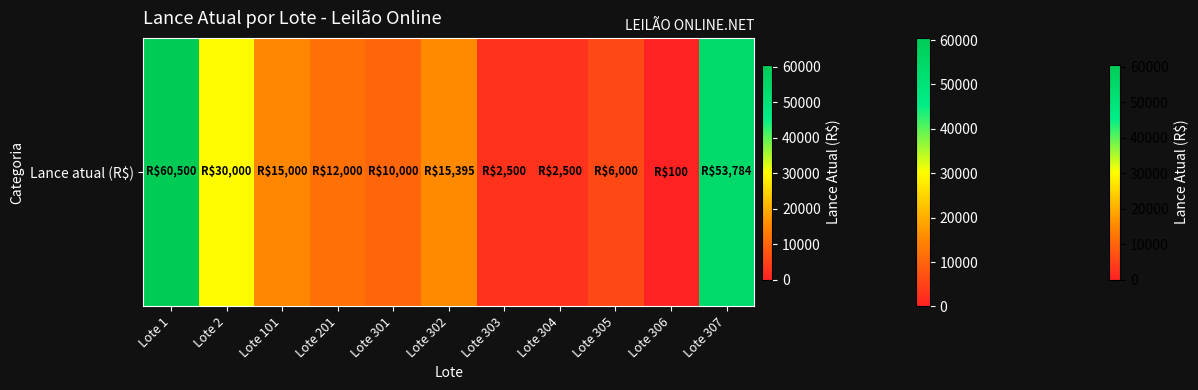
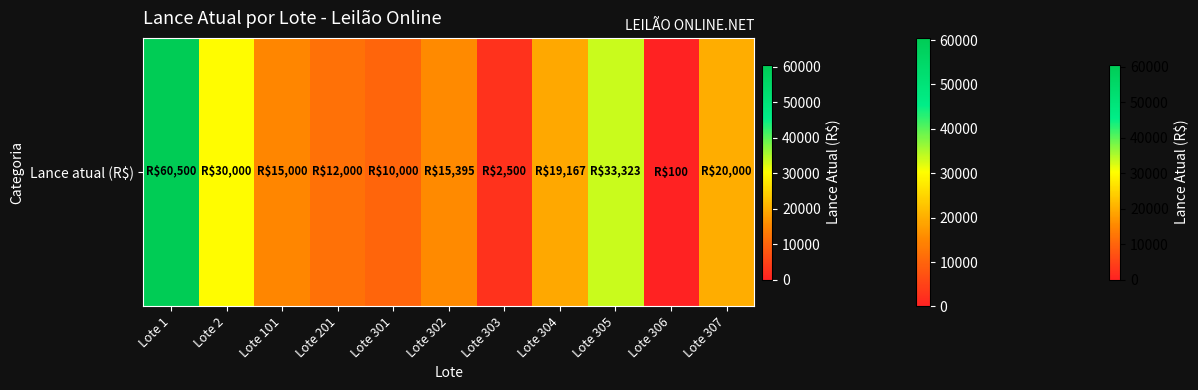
Lance atual (R$), Lote 304: $2,500 -> $19,167
Lance atual (R$), Lote 305: $6,000 -> $33,323
Lance atual (R$), Lote 307: $53,784 -> $20,000
